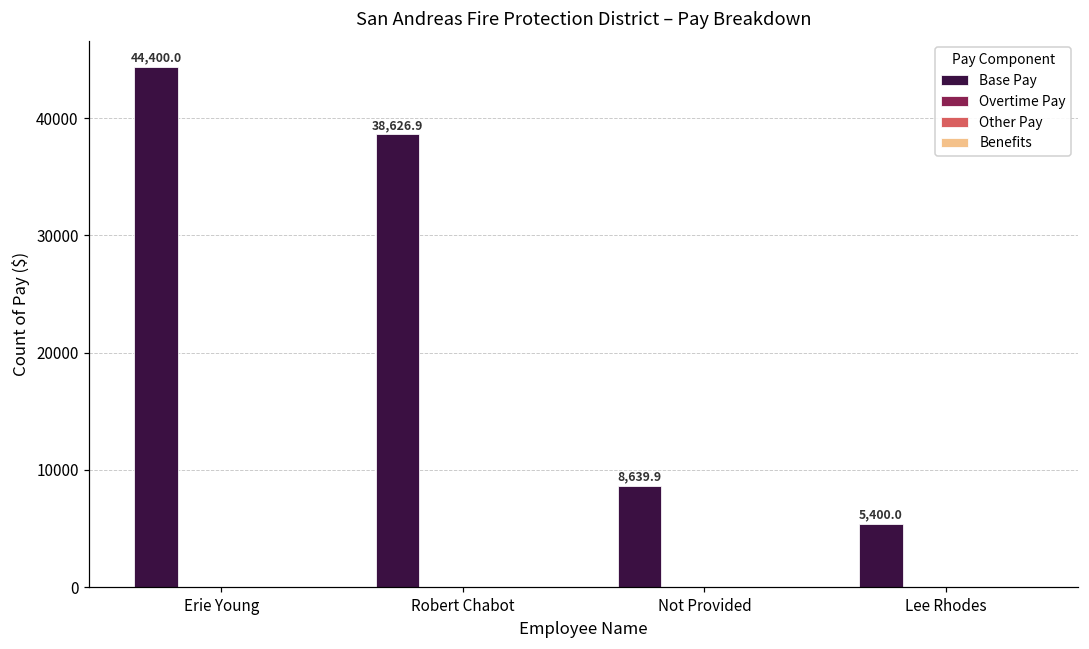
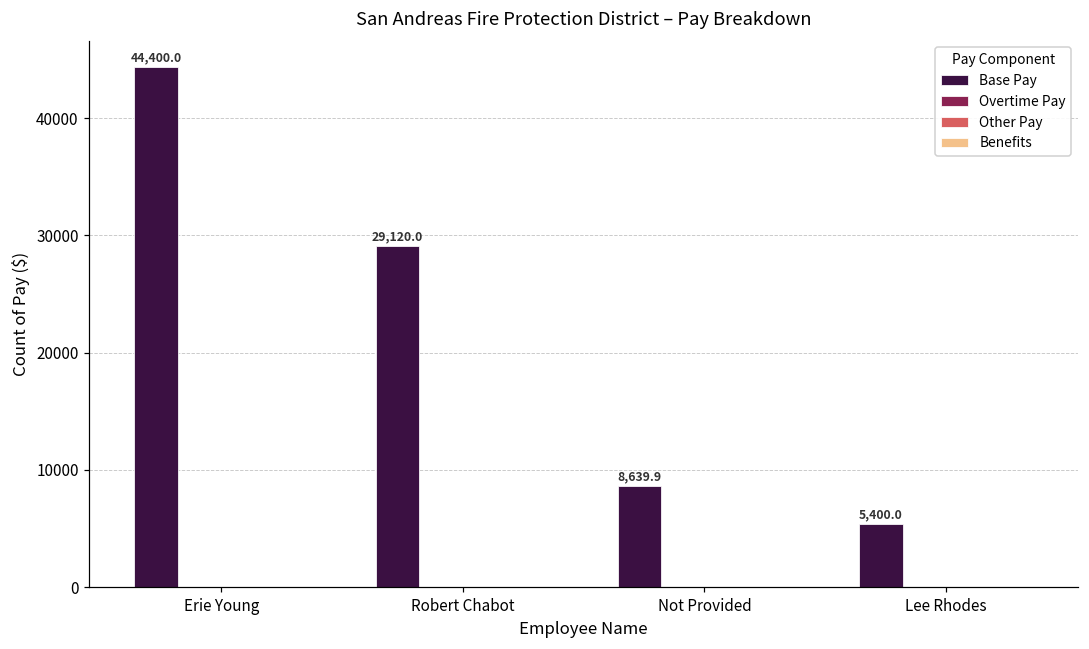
Base Pay, Robert Chabot: 38,626.9 -> 29,120.0
